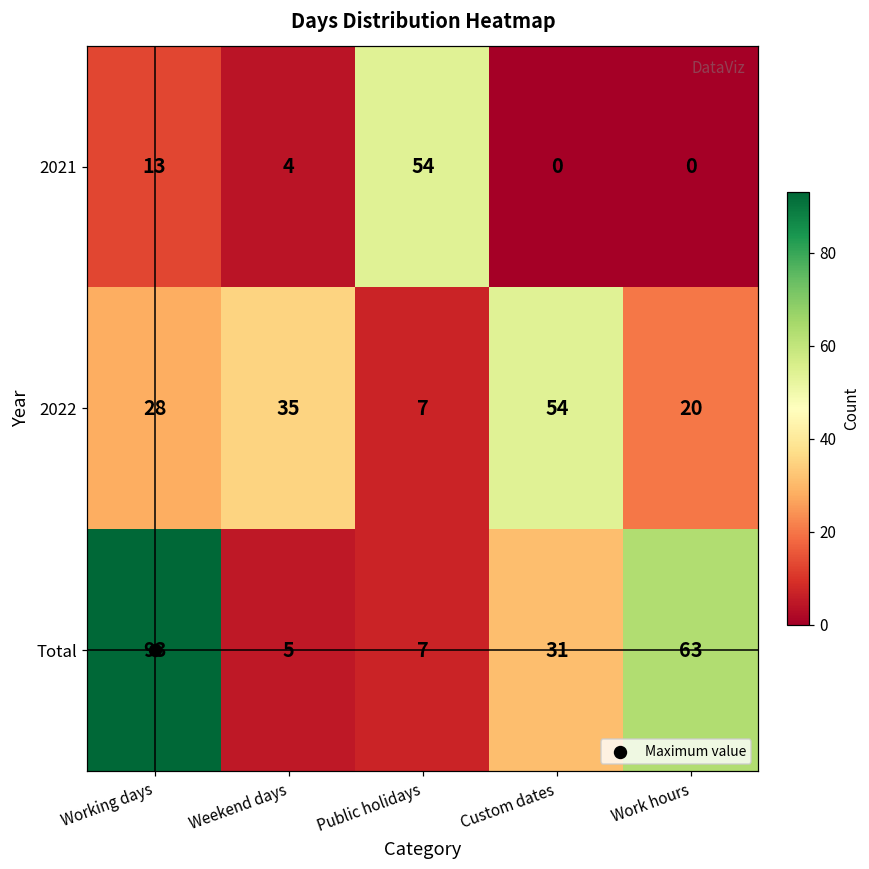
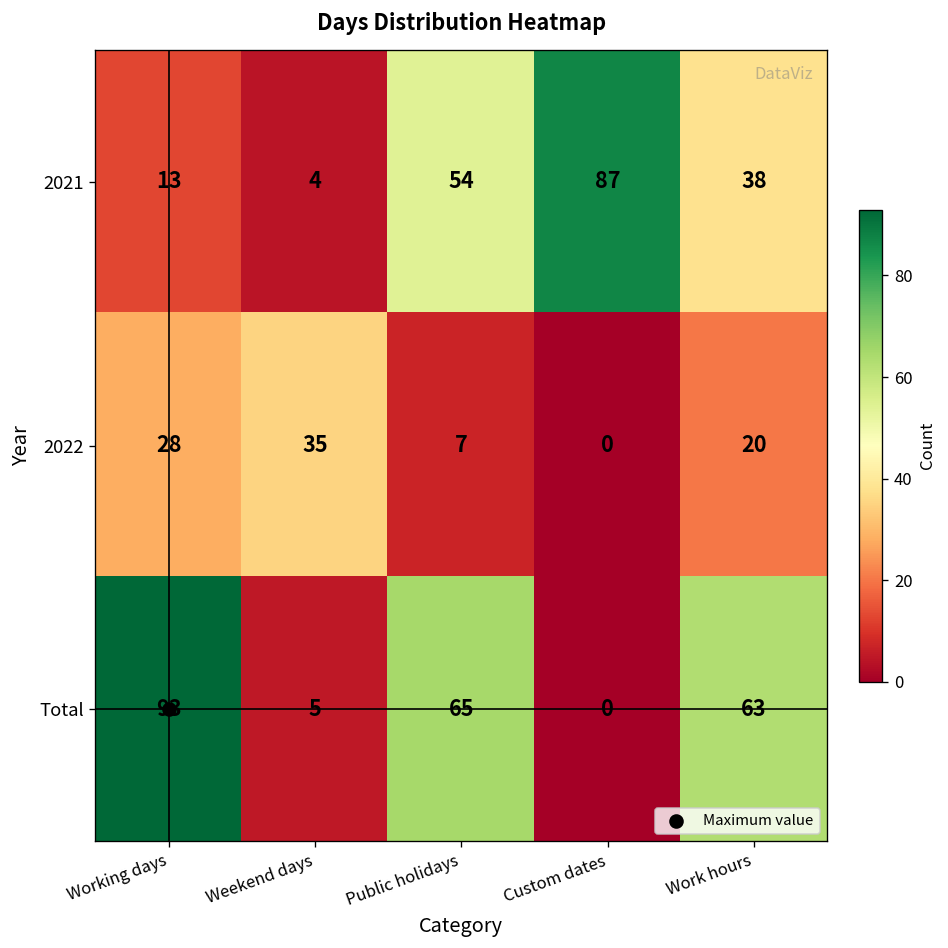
2021, Custom dates: 0 -> 87
2021, Work hours: 0 -> 38
2022, Custom dates: 54 -> 0
Total, Public holidays: 7 -> 65
Total, Custom dates: 31 -> 0
